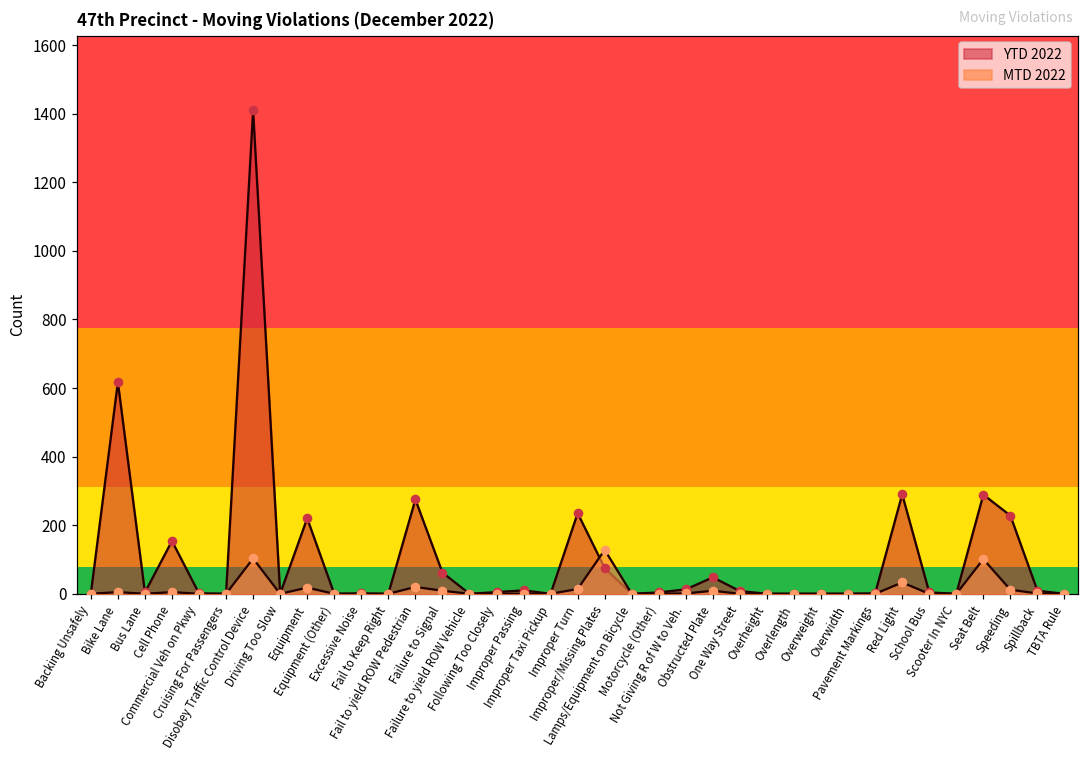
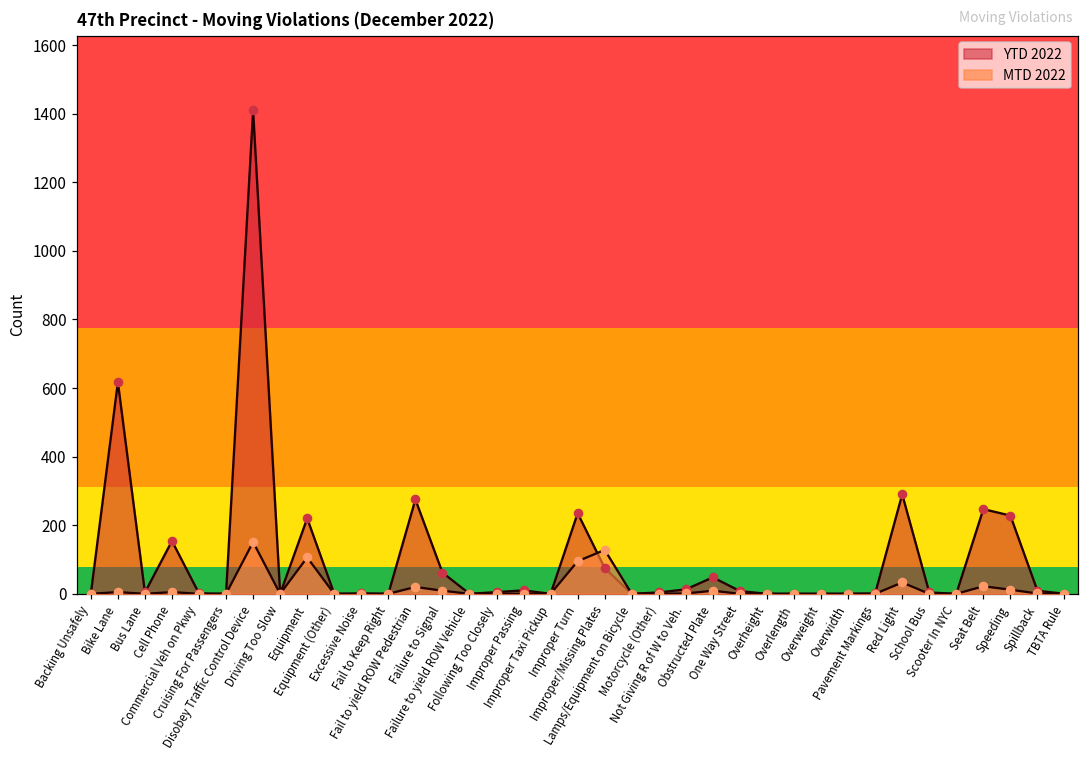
MTD 2022, Disobey Traffic Control Device: 100 -> 150
MTD 2022, Equipment: 20 -> 110
MTD 2022, Improper Turn: 10 -> 100
YTD 2022, Seat Belt: 290 -> 250
MTD 2022, Seat Belt: 100 -> 20
